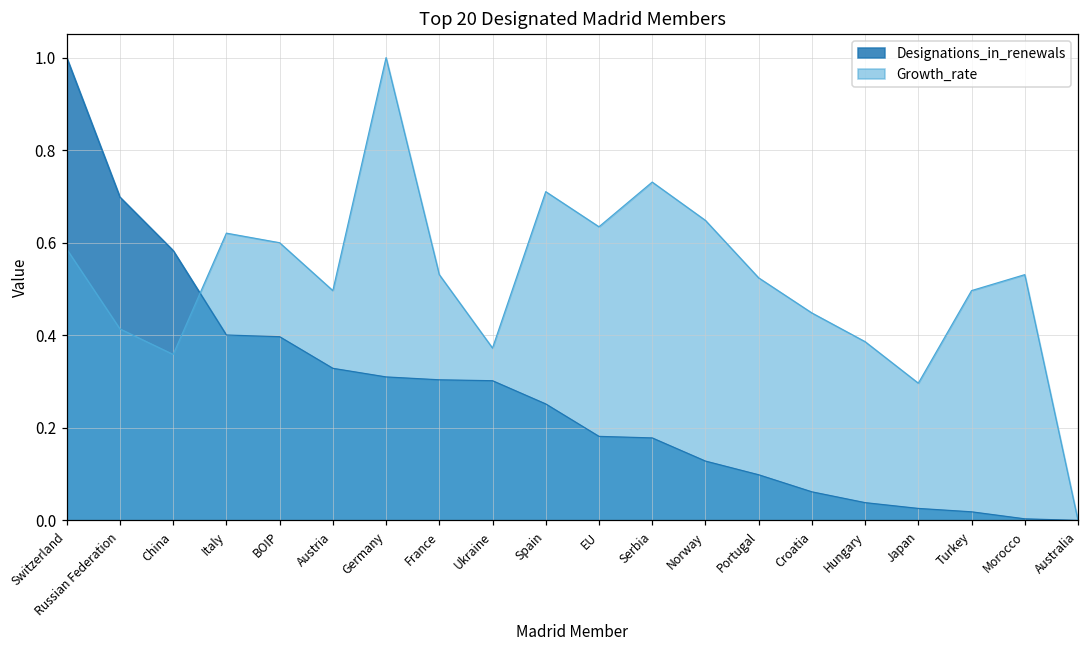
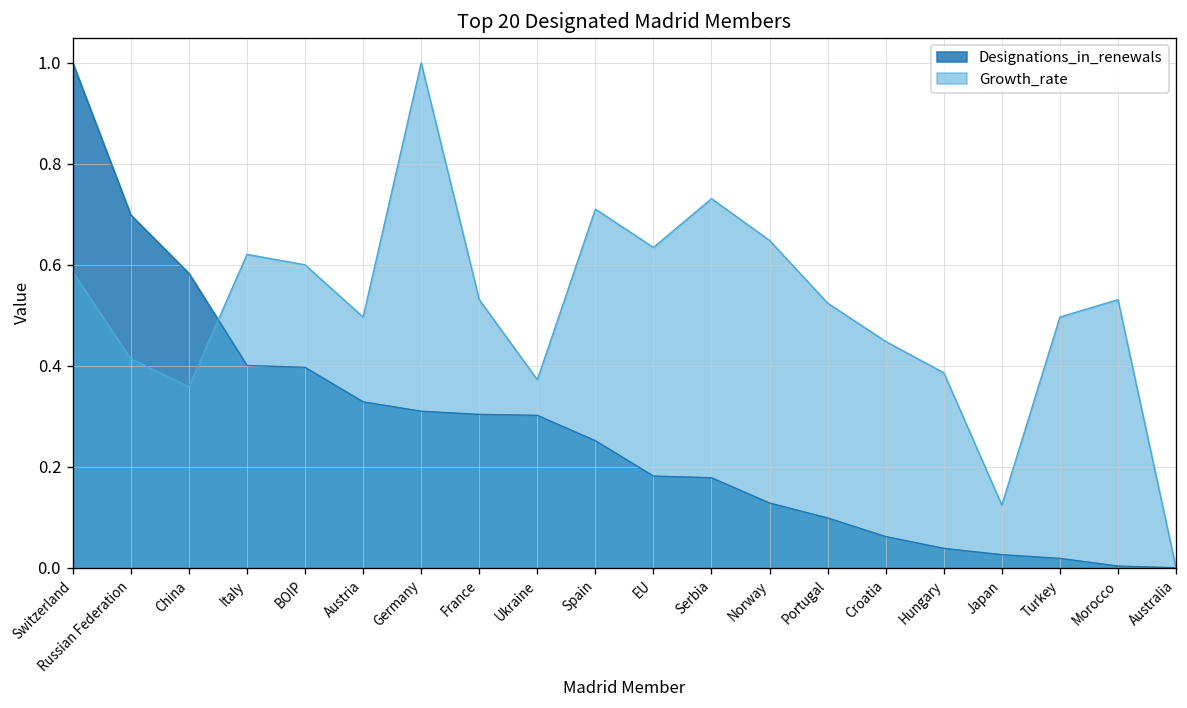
Growth_rate, Japan: 0.30 -> 0.12
